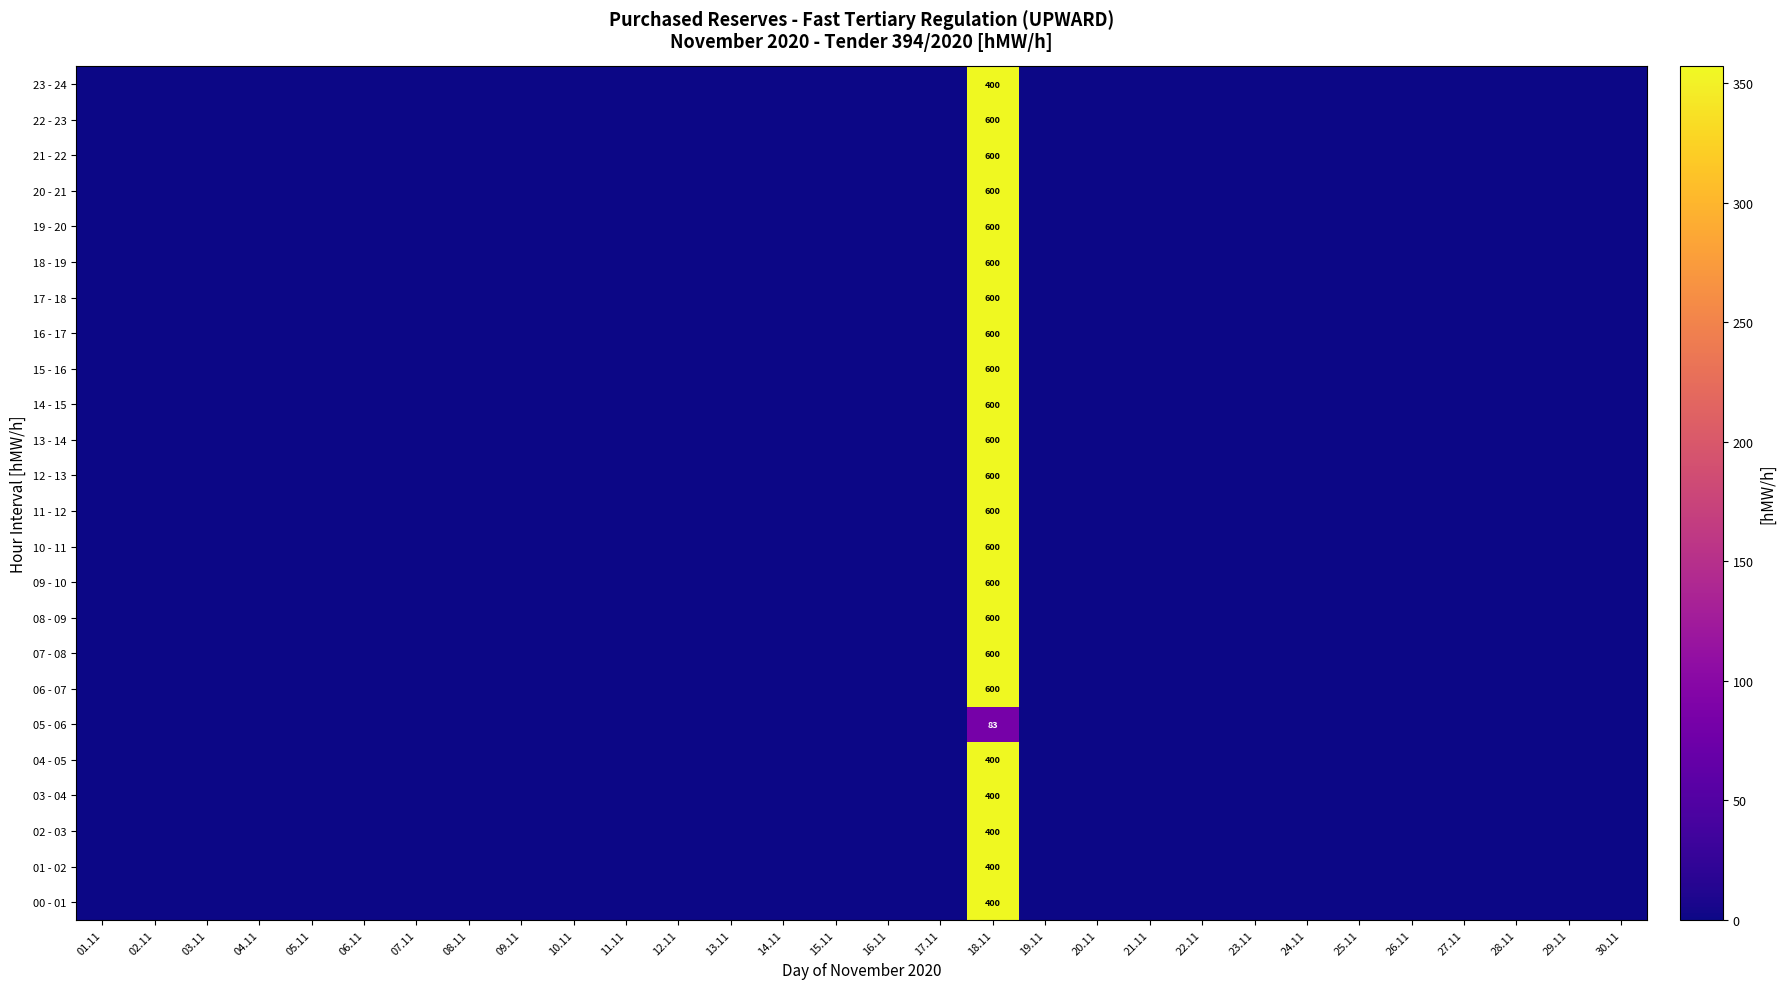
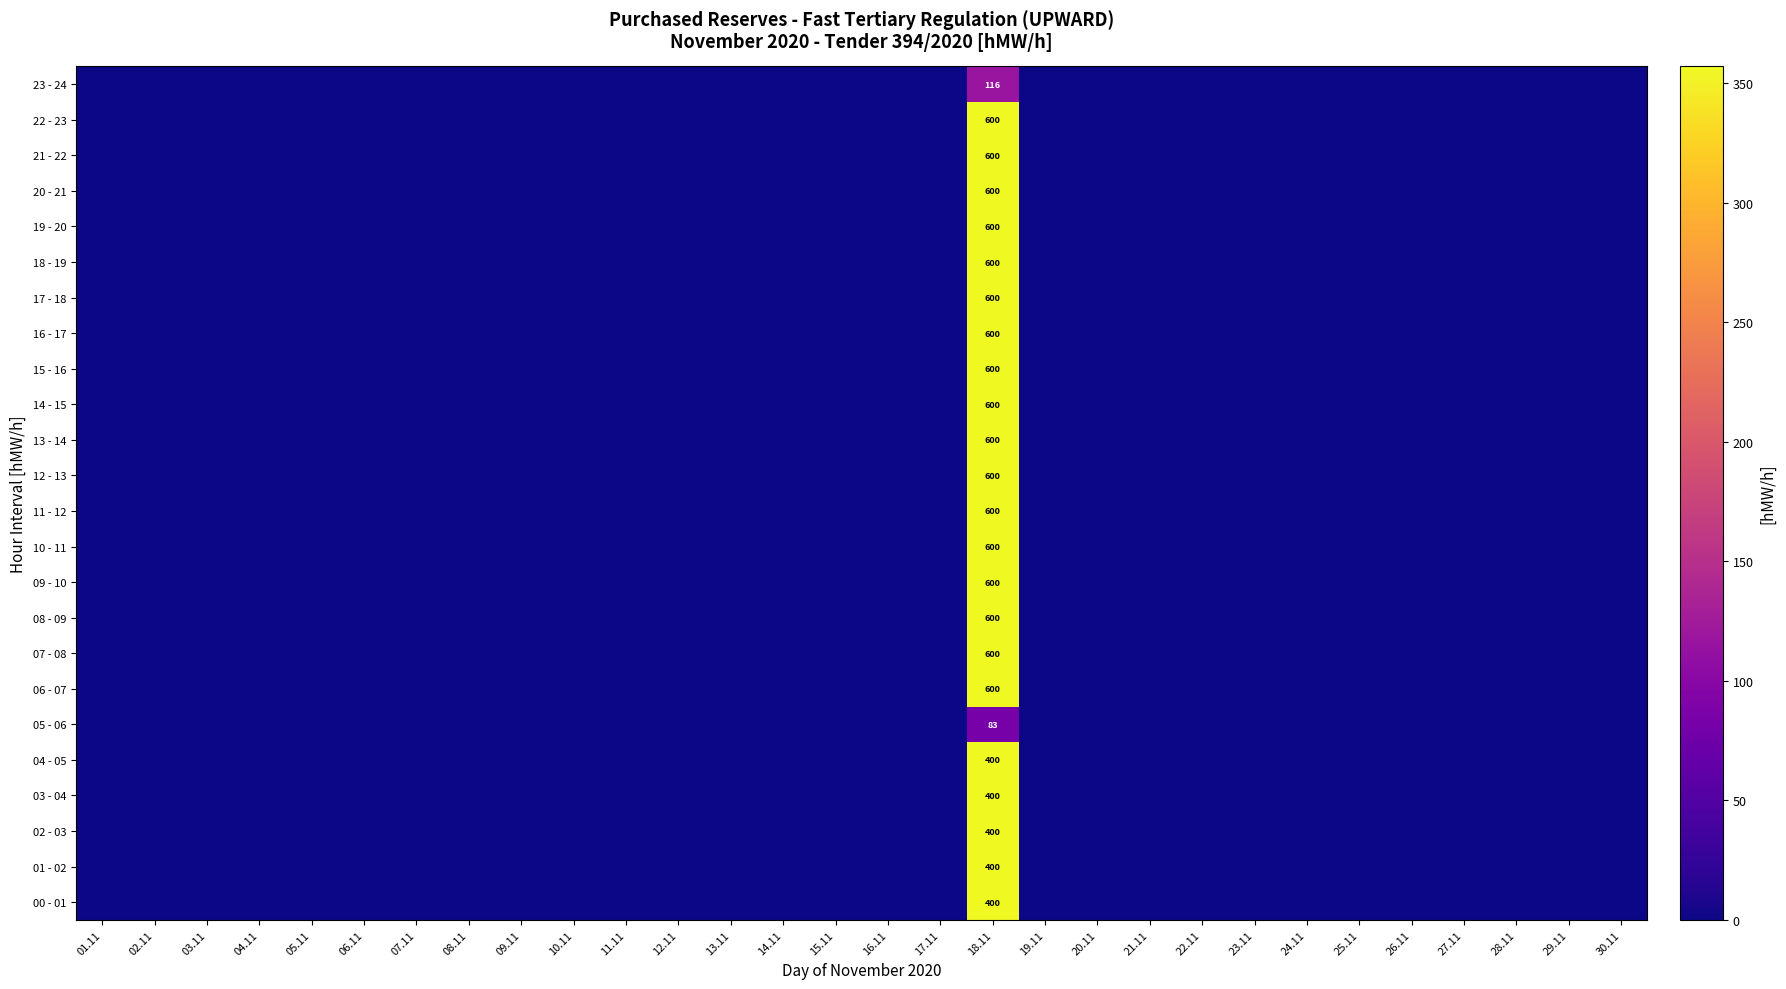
23 - 24, 18.11: 400 -> 116
